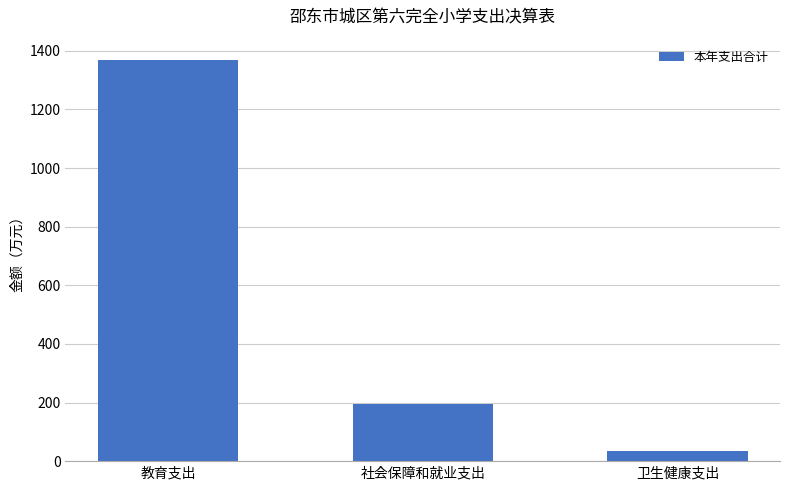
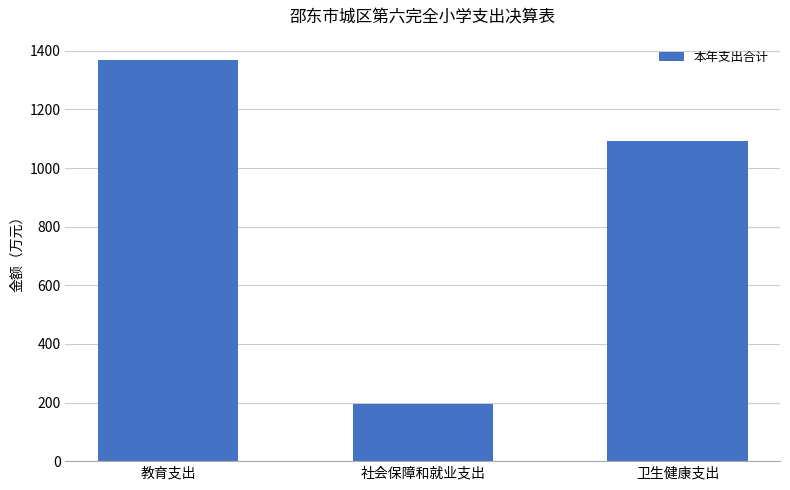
卫生健康支出: 40 -> 1090
